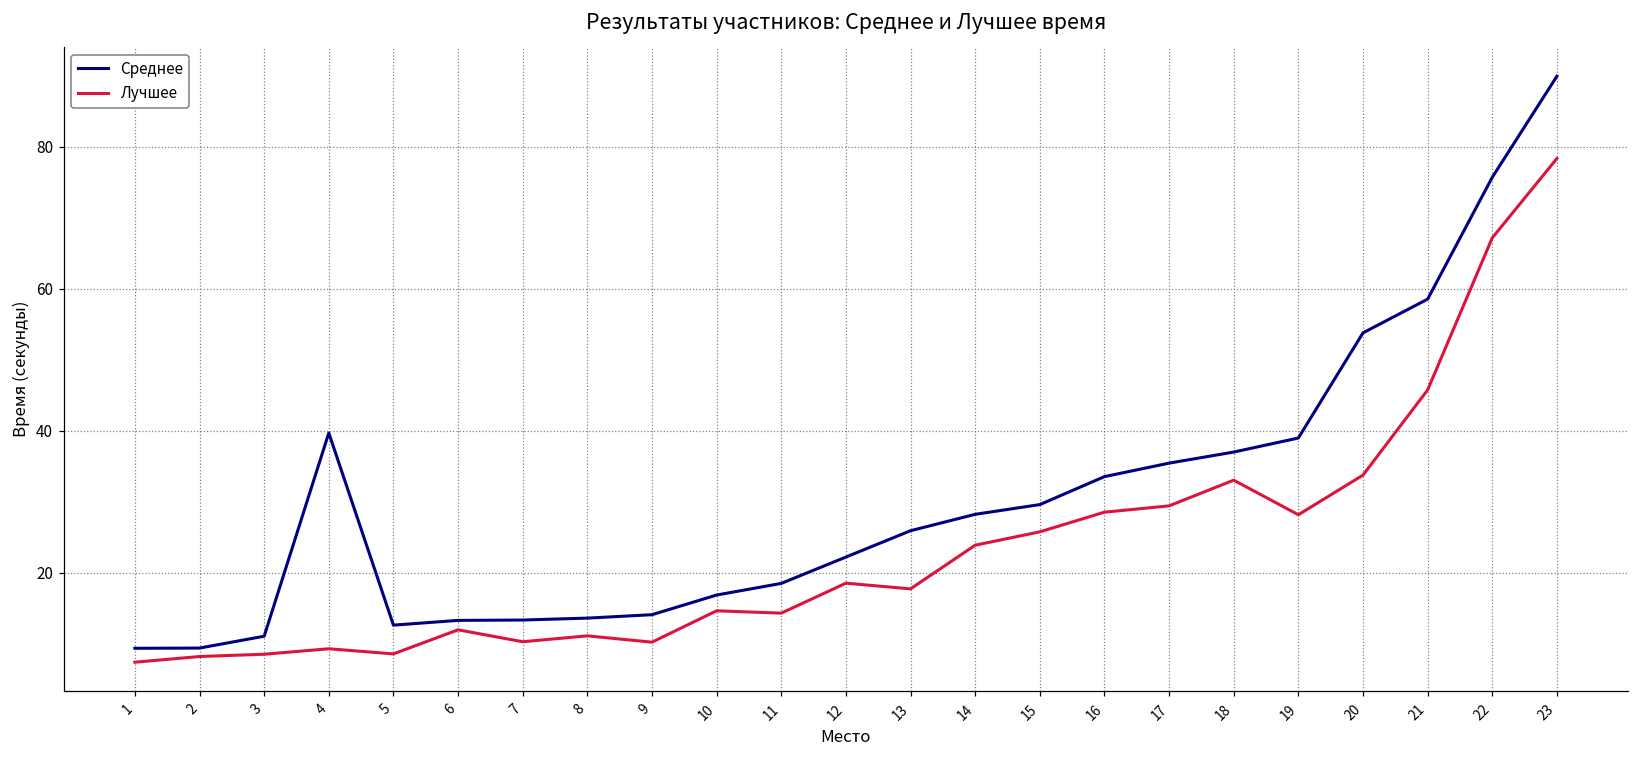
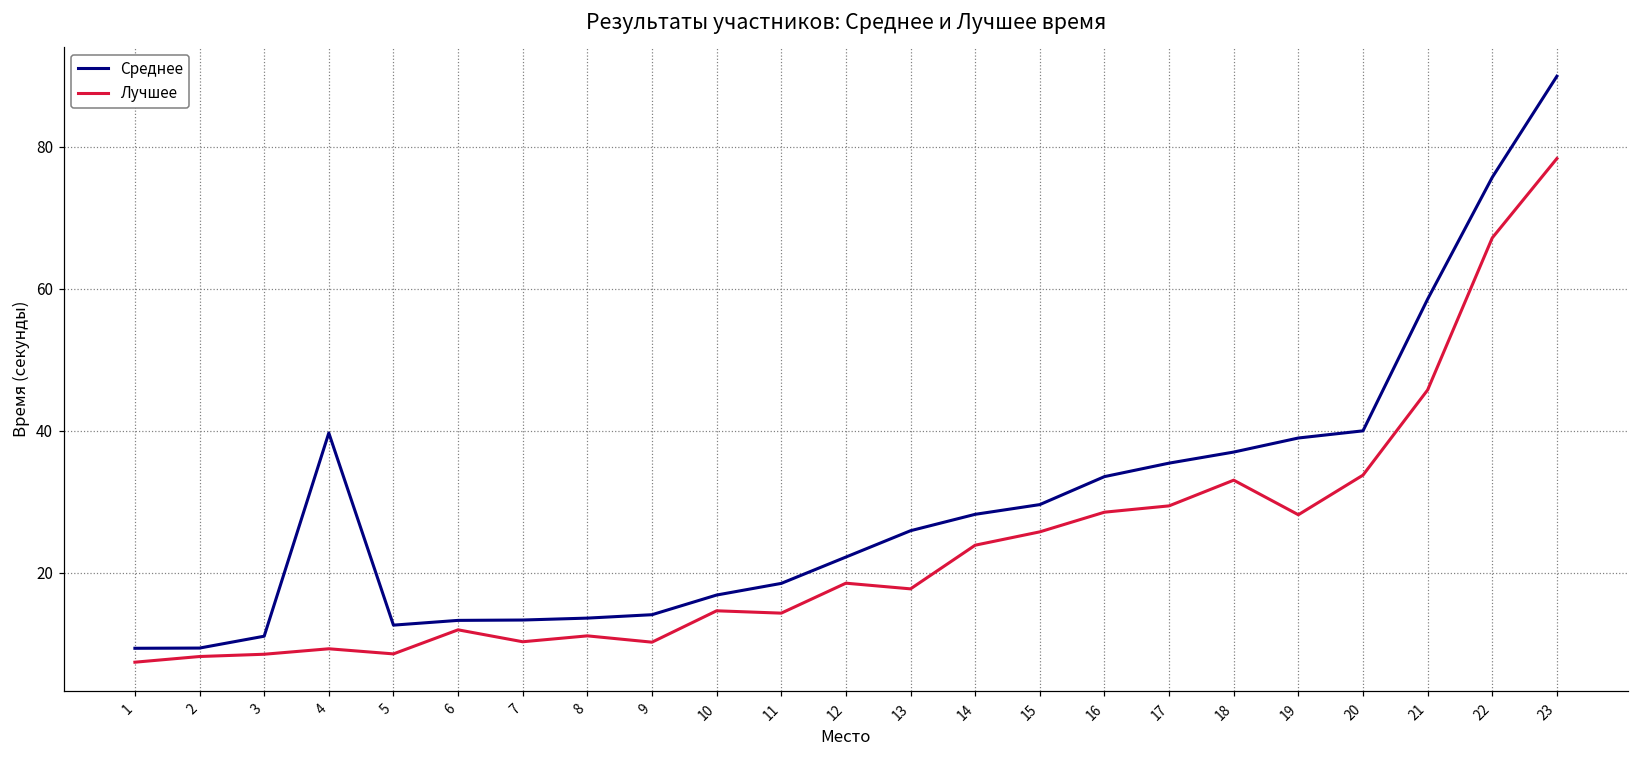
Среднее, 20: 54 -> 40
